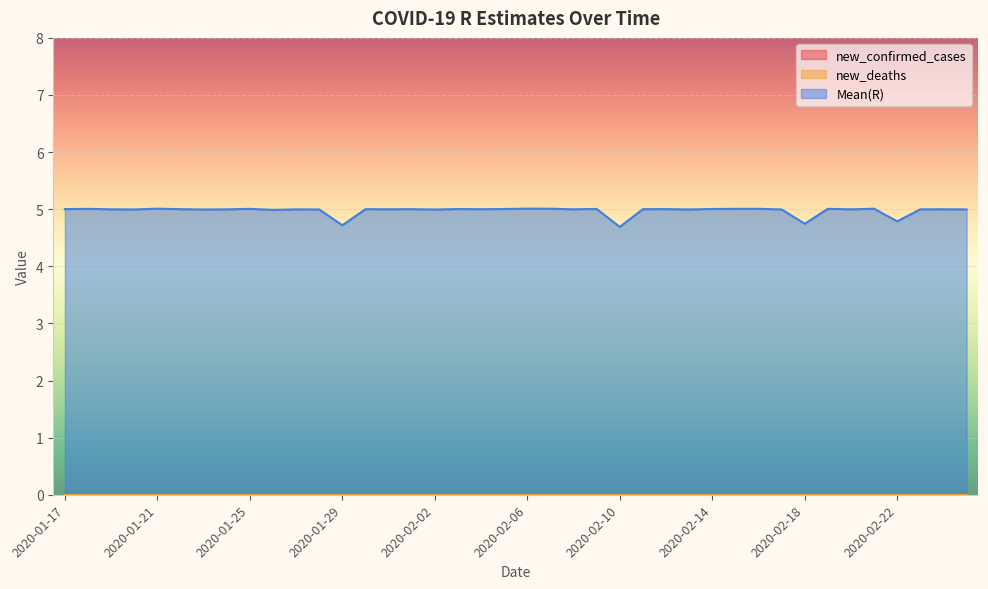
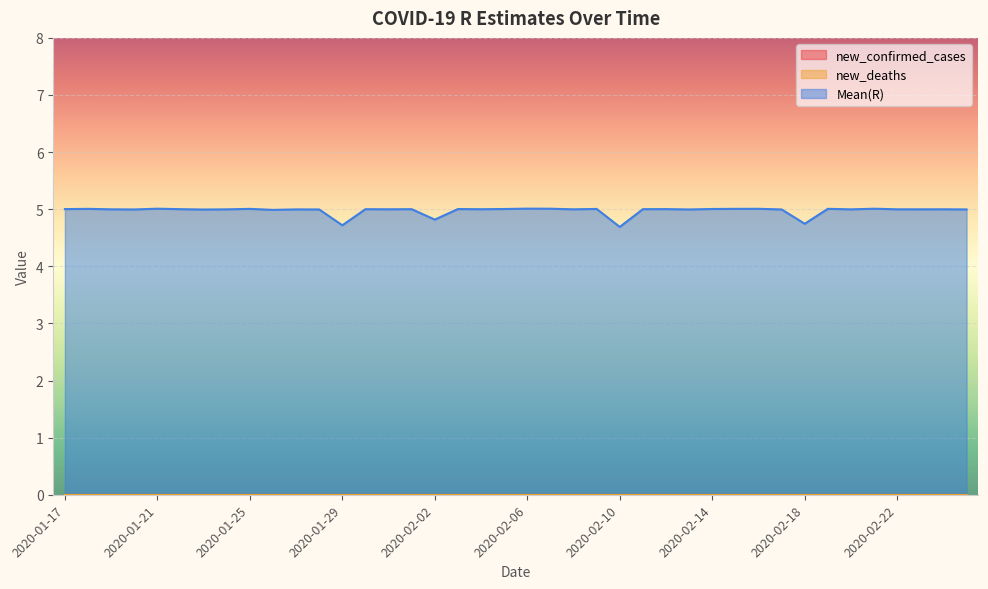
Mean(R), 2020-02-02: 5.0 -> 4.8
Mean(R), 2020-02-22: 4.8 -> 5.0
